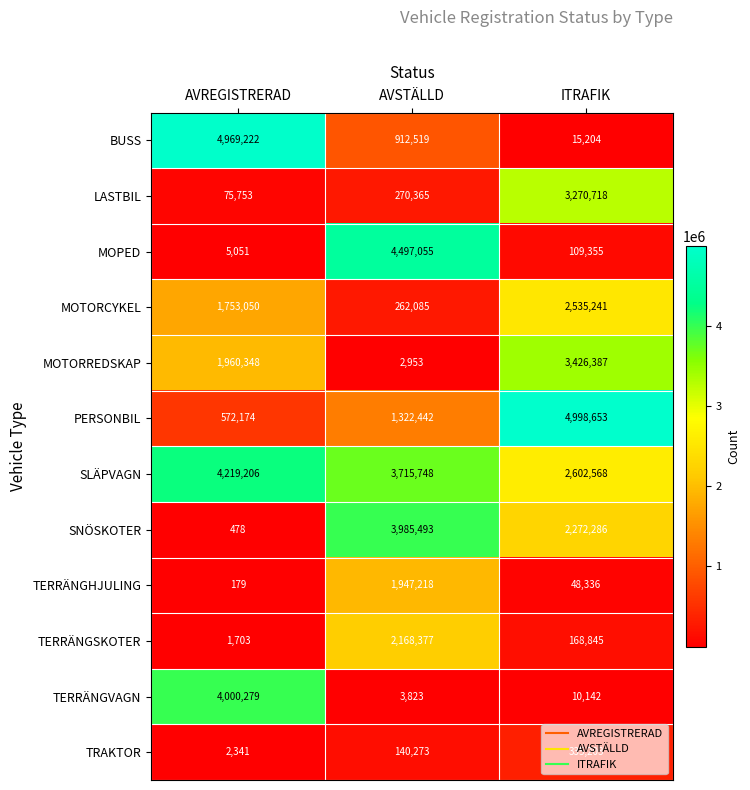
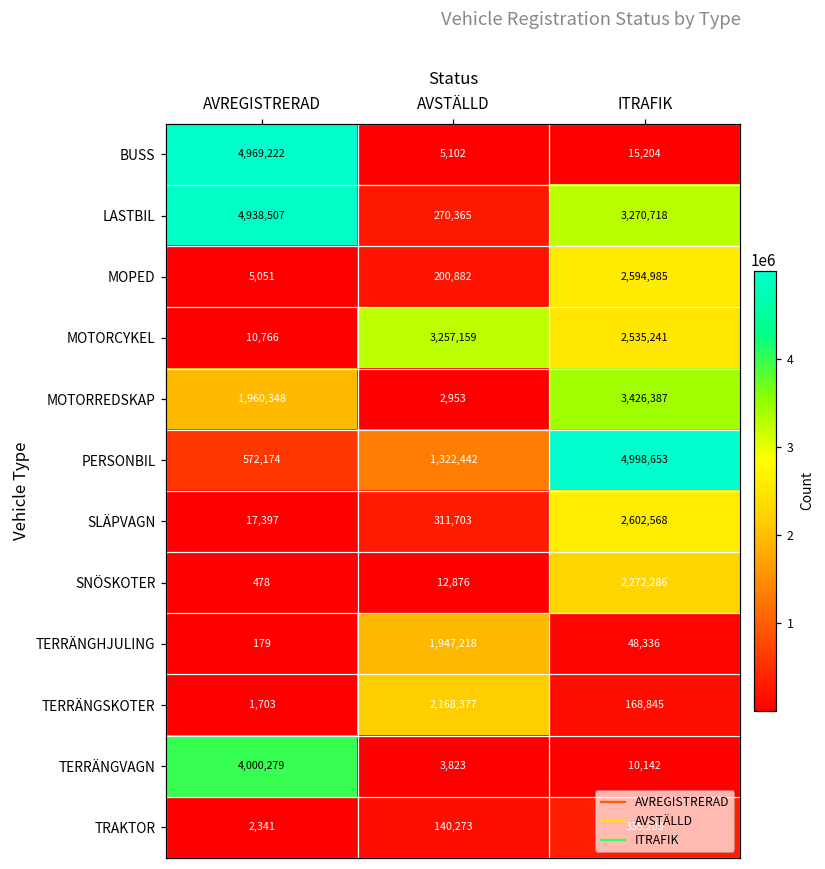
BUSS, AVSTÄLLD: 912,519 -> 5,102
LASTBIL, AVREGISTRERAD: 75,753 -> 4,938,507
MOPED, AVSTÄLLD: 4,497,055 -> 200,882
MOPED, ITRAFIK: 109,355 -> 2,594,985
MOTORCYKEL, AVREGISTRERAD: 1,753,050 -> 10,766
MOTORCYKEL, AVSTÄLLD: 262,085 -> 3,257,159
SLÄPVAGN, AVREGISTRERAD: 4,219,206 -> 17,397
SLÄPVAGN, AVSTÄLLD: 3,715,748 -> 311,703
SNÖSKOTER, AVSTÄLLD: 3,985,493 -> 12,876
